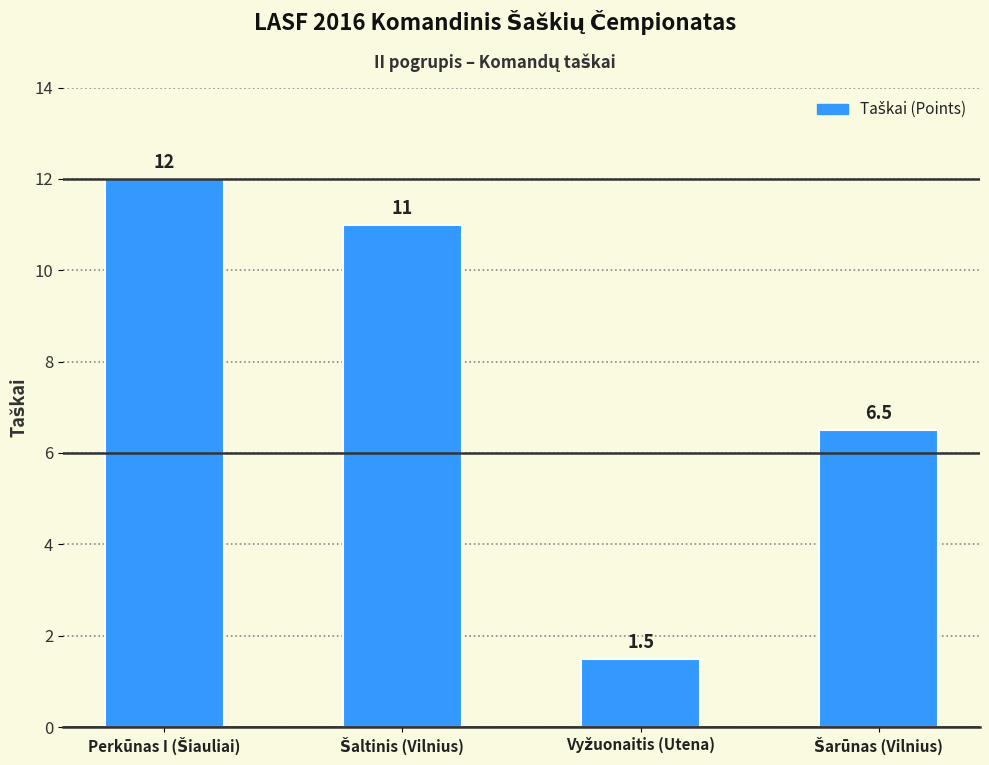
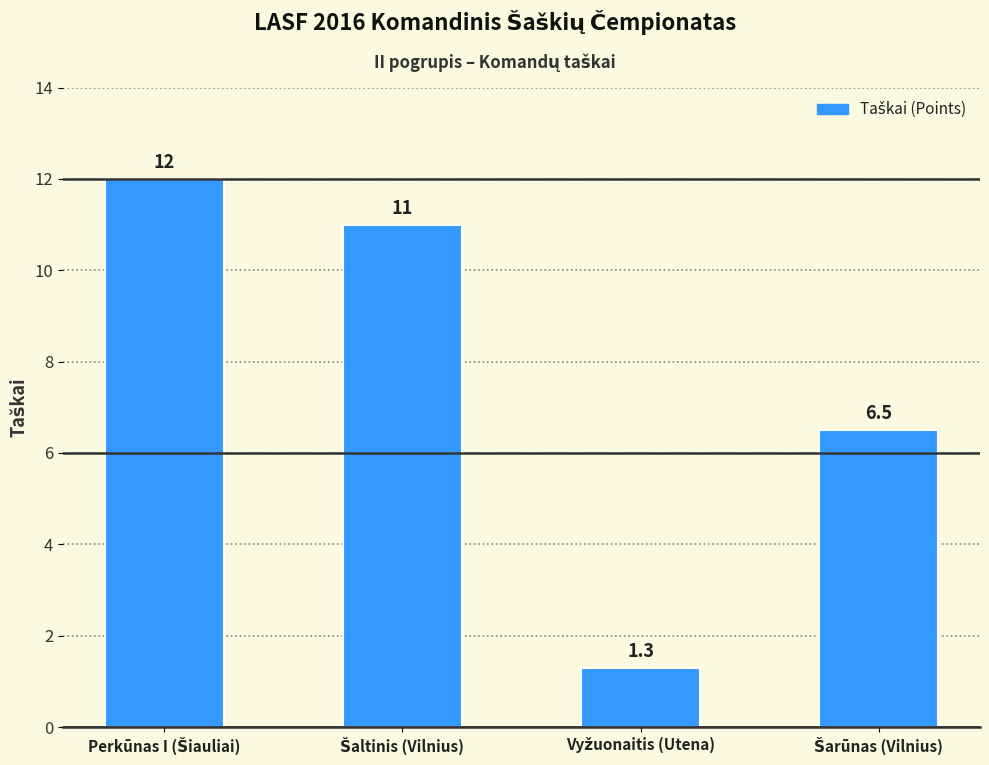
Vyžuonaitis (Utena): 1.5 -> 1.3
